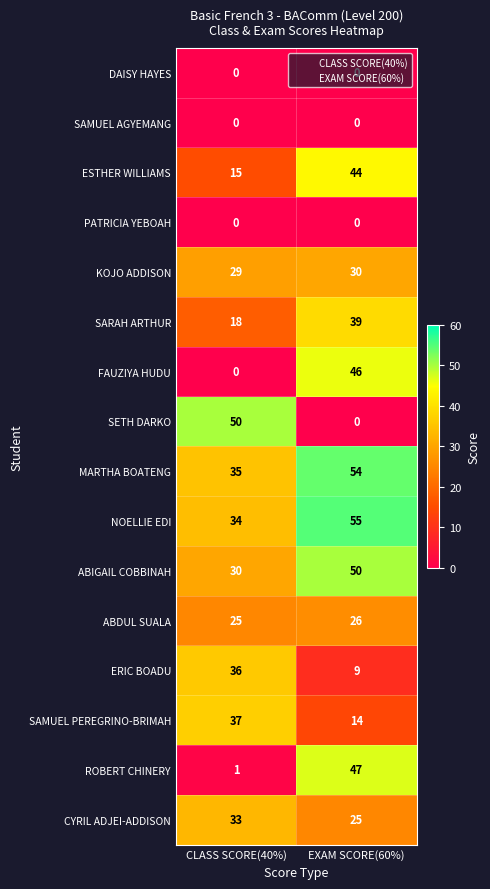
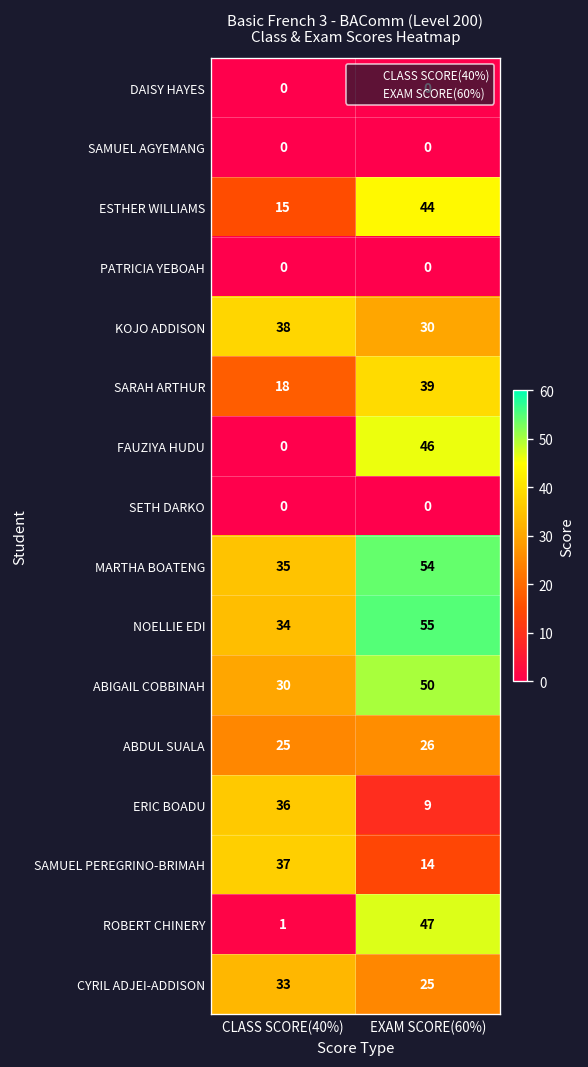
KOJO ADDISON, CLASS SCORE(40%): 29 -> 38
SETH DARKO, CLASS SCORE(40%): 50 -> 0
